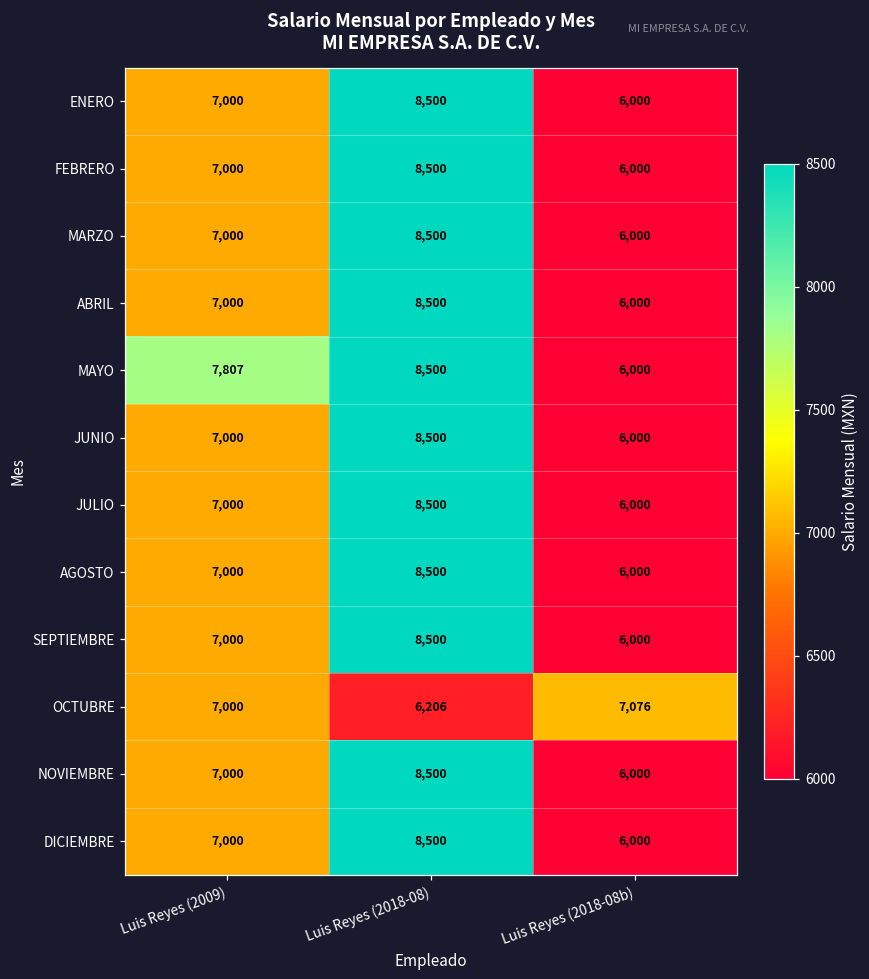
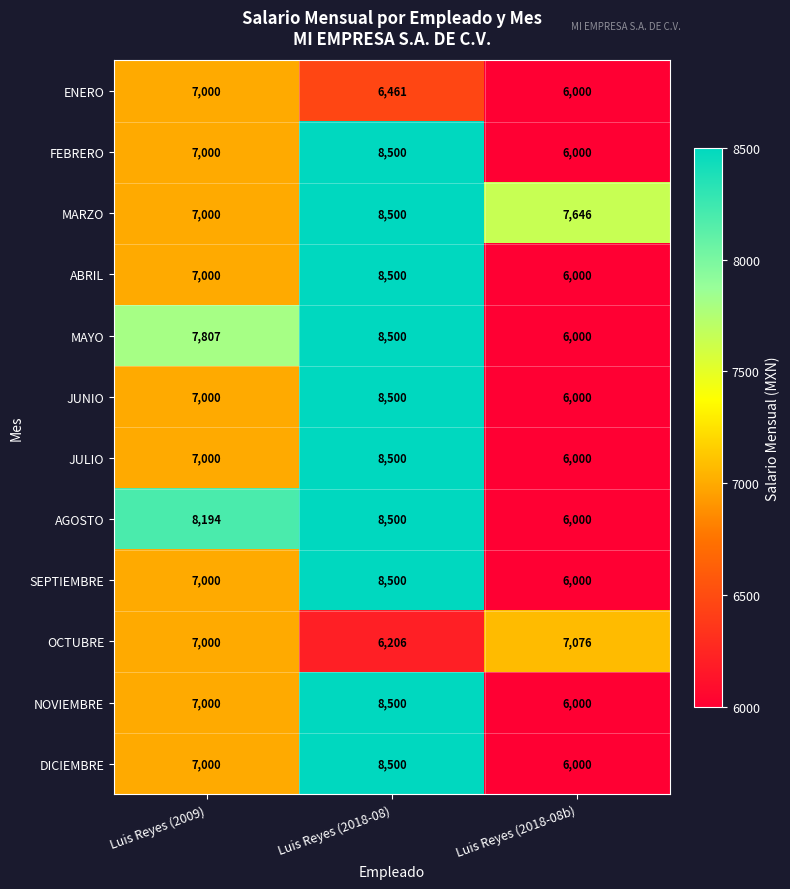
ENERO, Luis Reyes (2018-08): 8,500 -> 6,461
MARZO, Luis Reyes (2018-08b): 6,000 -> 7,646
AGOSTO, Luis Reyes (2009): 7,000 -> 8,194
